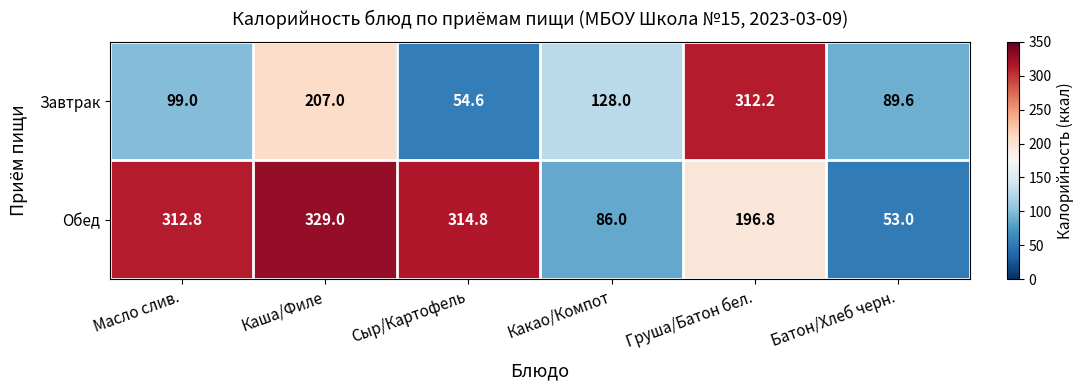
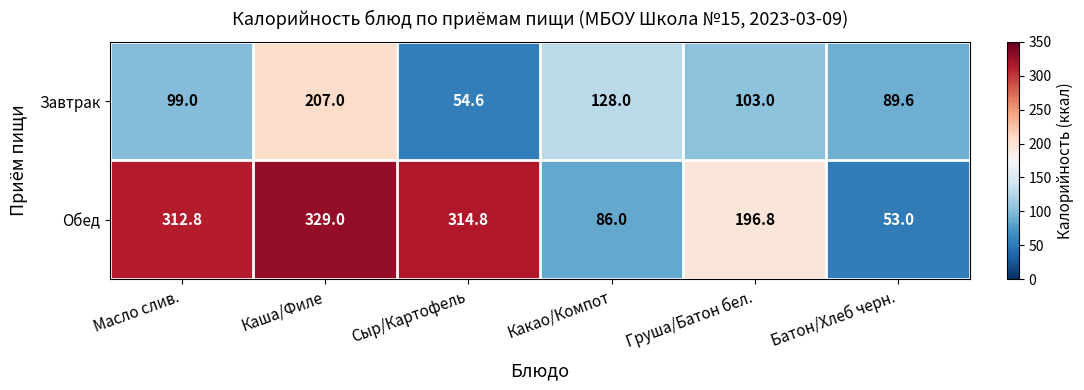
Завтрак, Груша/Батон бел.: 312.2 -> 103.0
